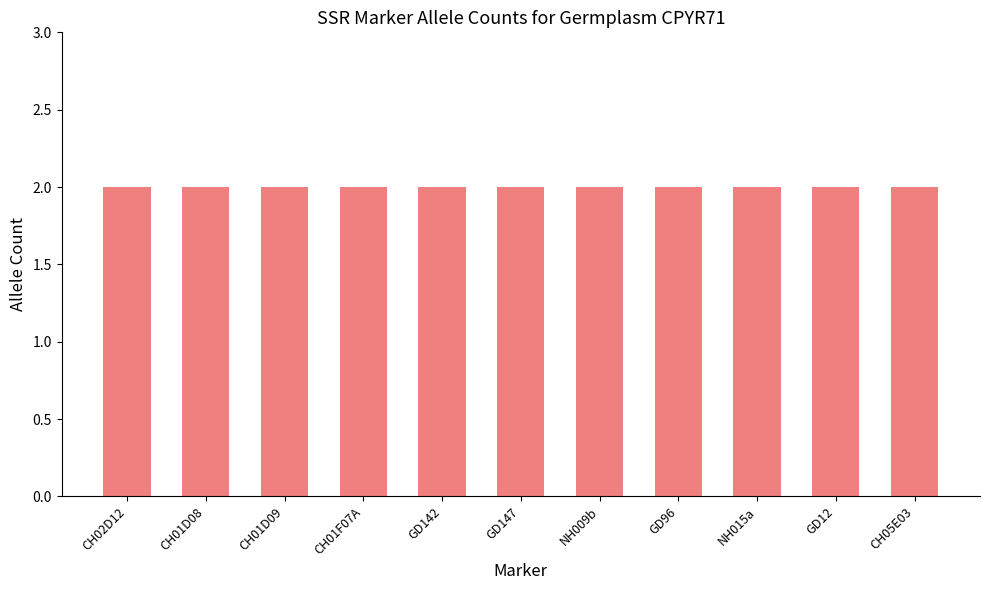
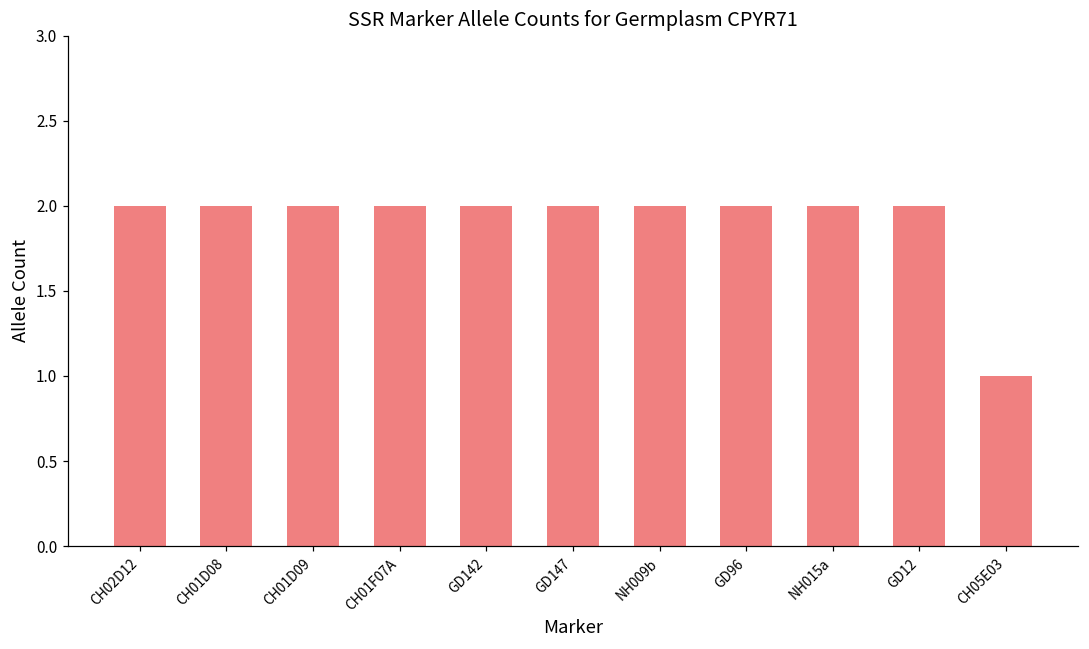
CH05E03: 2 -> 1
